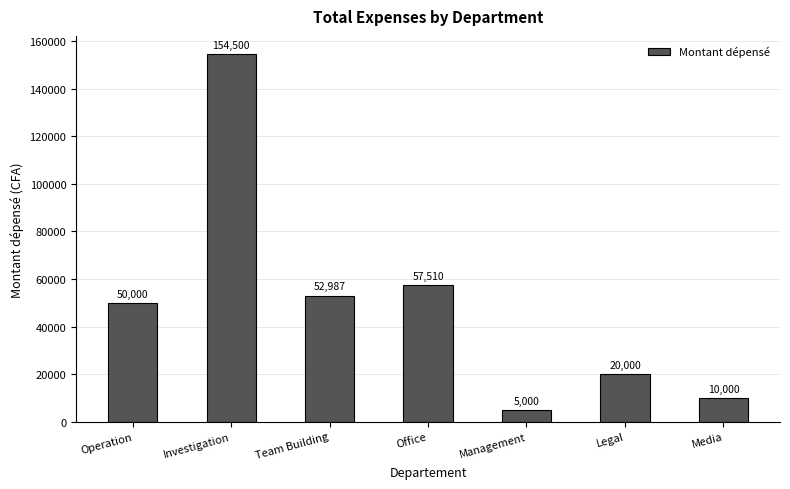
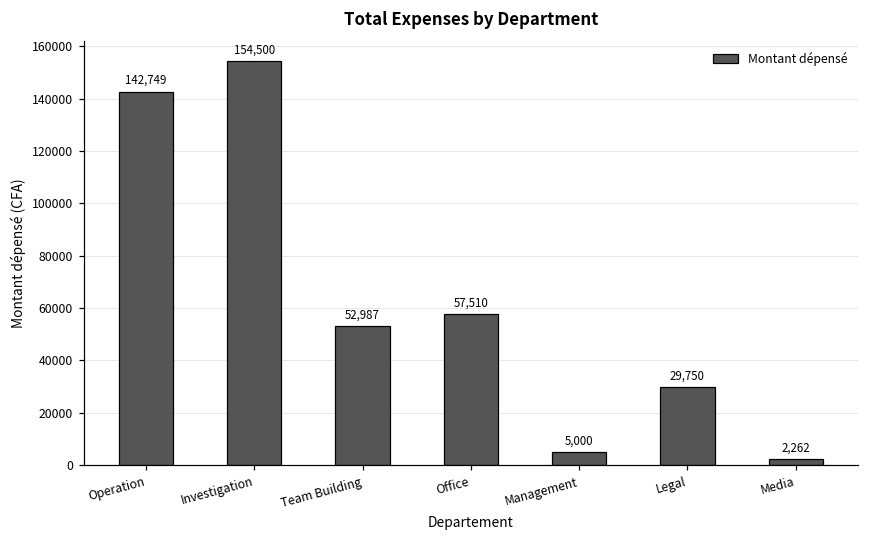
Operation: 50,000 -> 142,749
Legal: 20,000 -> 29,750
Media: 10,000 -> 2,262
